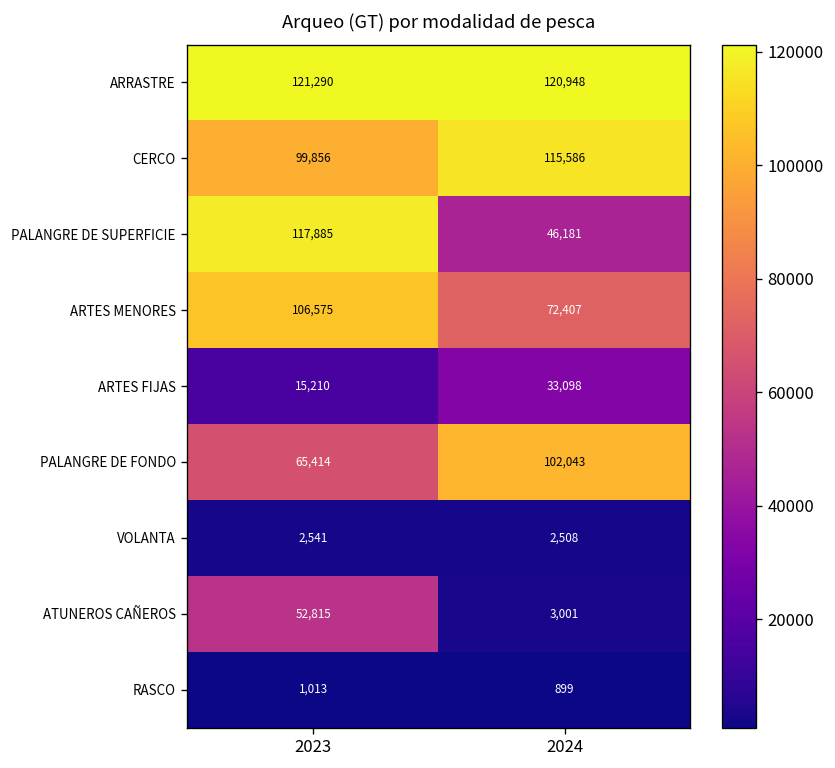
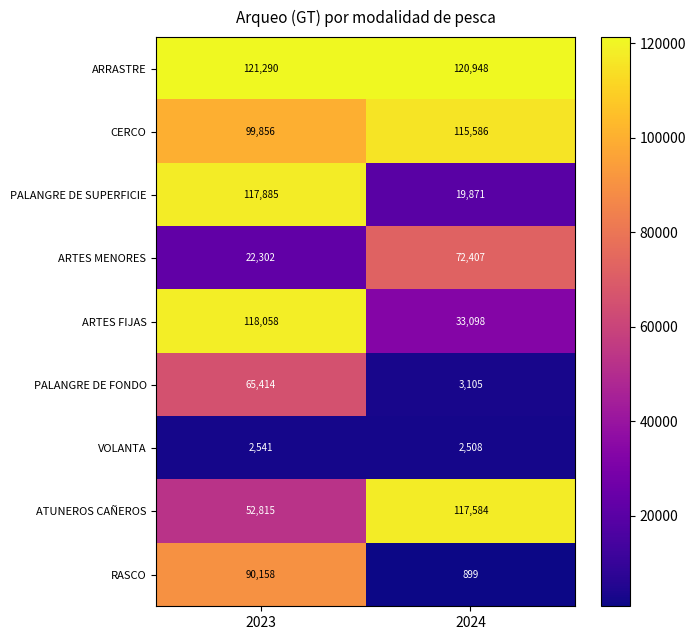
PALANGRE DE SUPERFICIE, 2024: 46,181 -> 19,871
ARTES MENORES, 2023: 106,575 -> 22,302
ARTES FIJAS, 2023: 15,210 -> 118,058
PALANGRE DE FONDO, 2024: 102,043 -> 3,105
ATUNEROS CAÑEROS, 2024: 3,001 -> 117,584
RASCO, 2023: 1,013 -> 90,158
